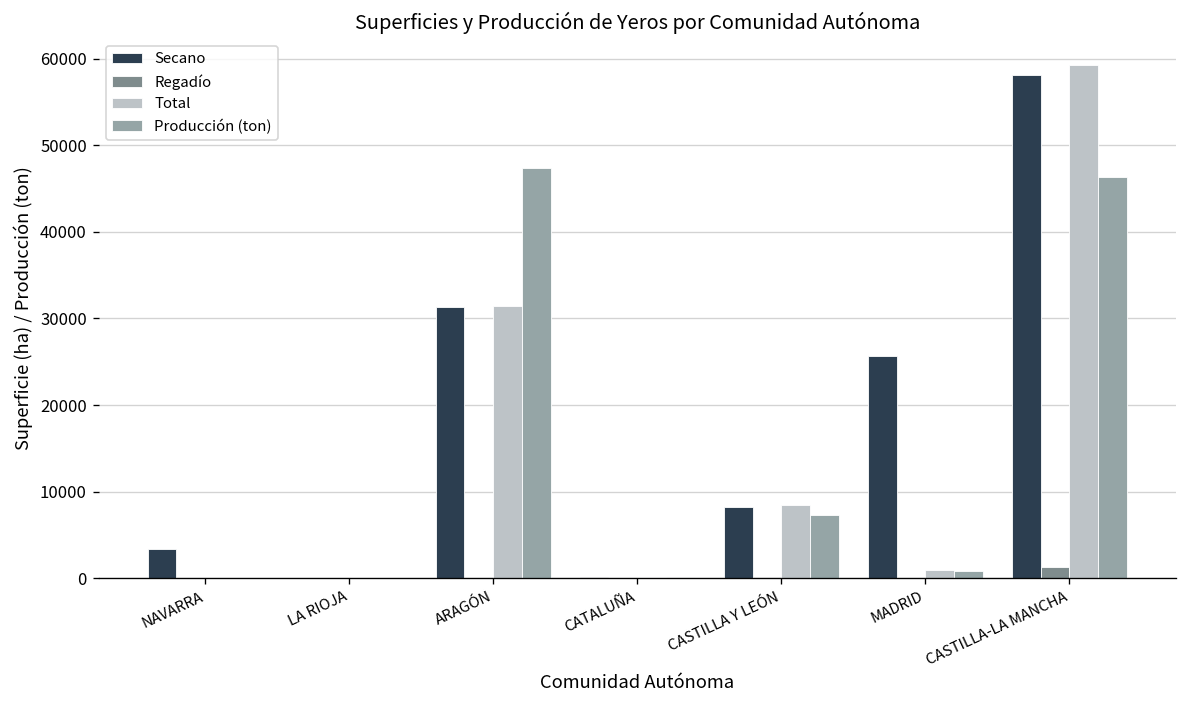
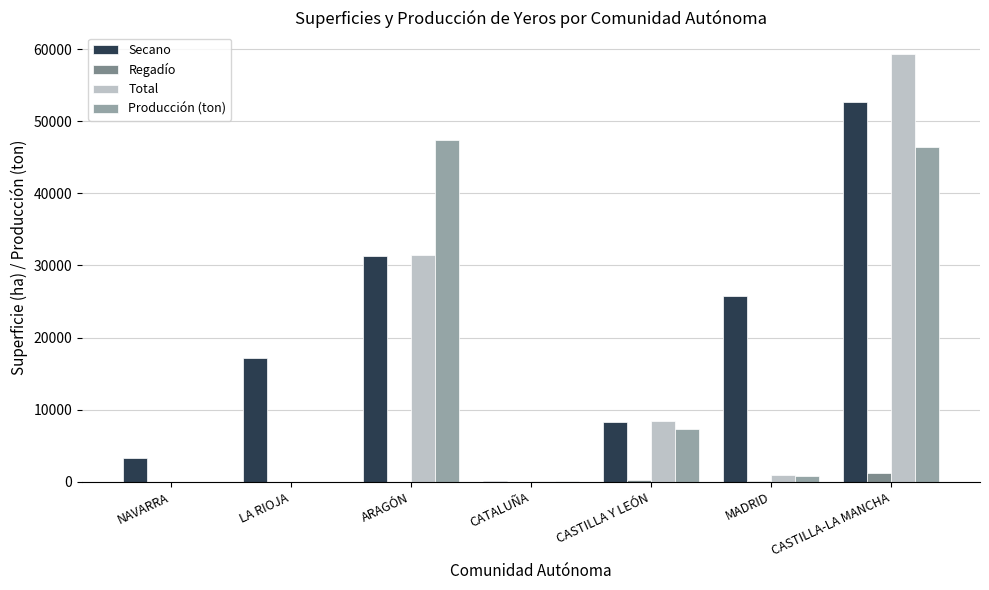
Secano, LA RIOJA: 0 -> 17000
Secano, CASTILLA-LA MANCHA: 58000 -> 53000
